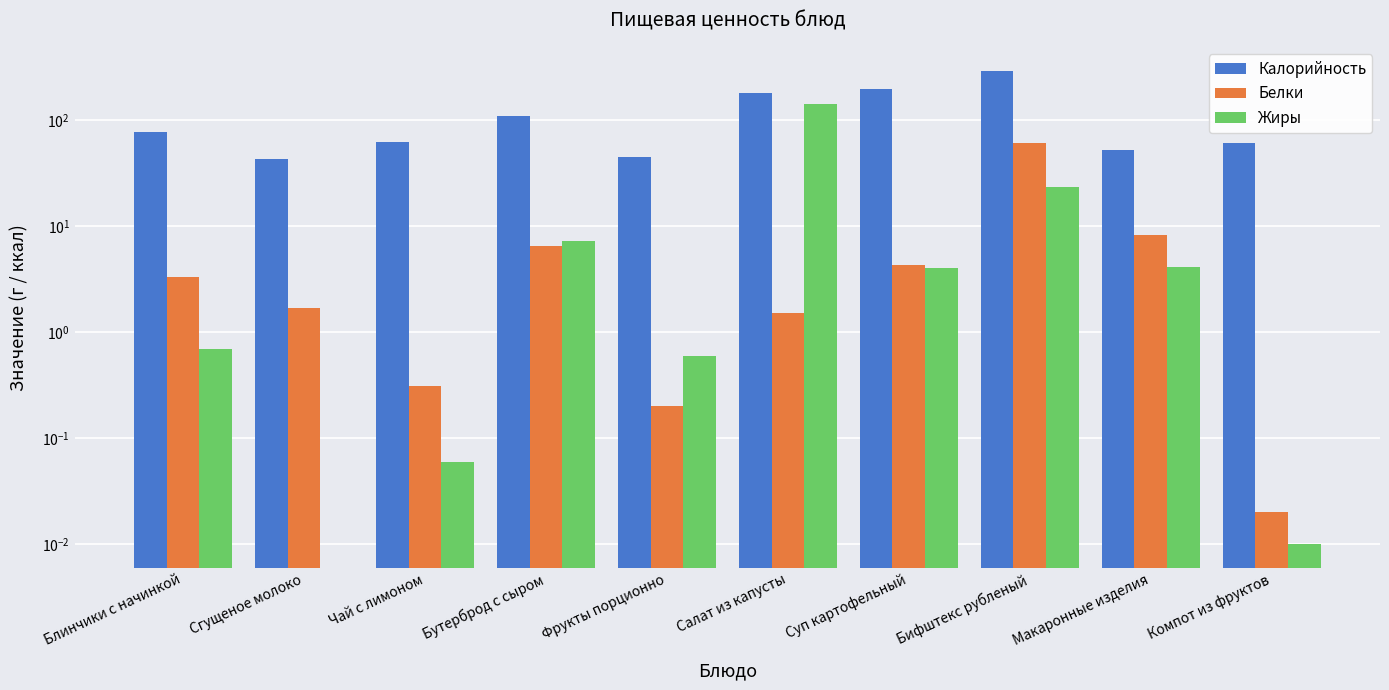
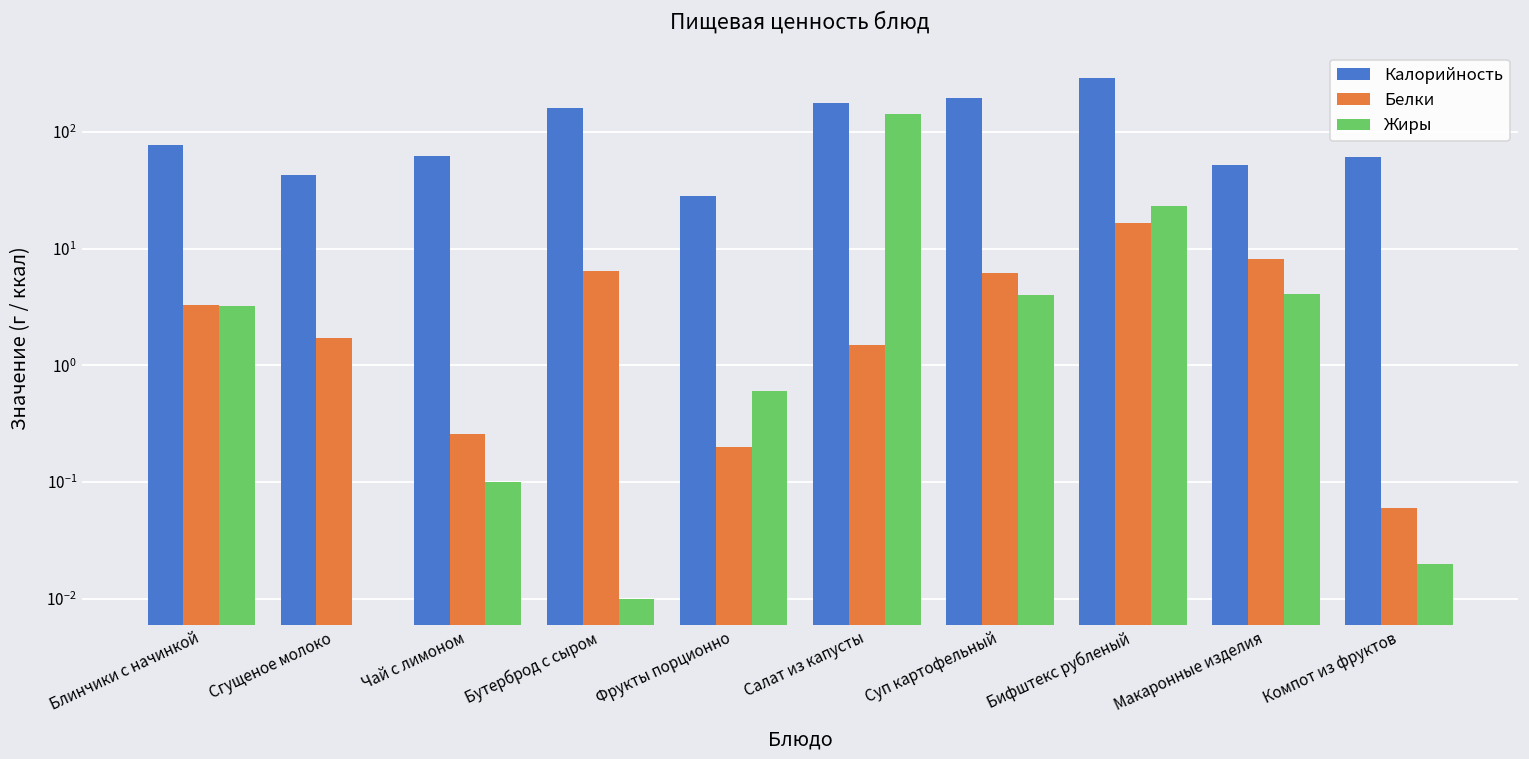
Жиры, Блинчики с начинкой: 0.7 -> 3.2
Белки, Чай с лимоном: 0.31 -> 0.26
Жиры, Чай с лимоном: 0.06 -> 0.10
Калорийность, Бутерброд с сыром: 110 -> 160
Жиры, Бутерброд с сыром: 7 -> 0.01
Калорийность, Фрукты порционно: 44 -> 28
Белки, Суп картофельный: 4.3 -> 6
Белки, Бифштекс рубленый: 60 -> 17
Белки, Компот из фруктов: 0.02 -> 0.06
Жиры, Компот из фруктов: 0.01 -> 0.02
